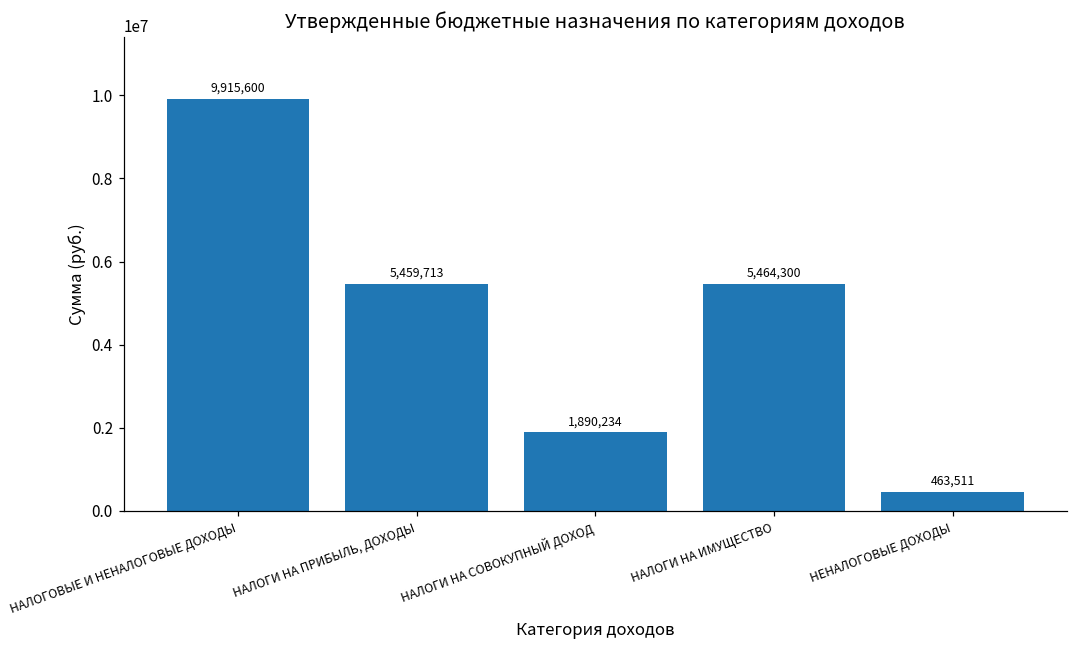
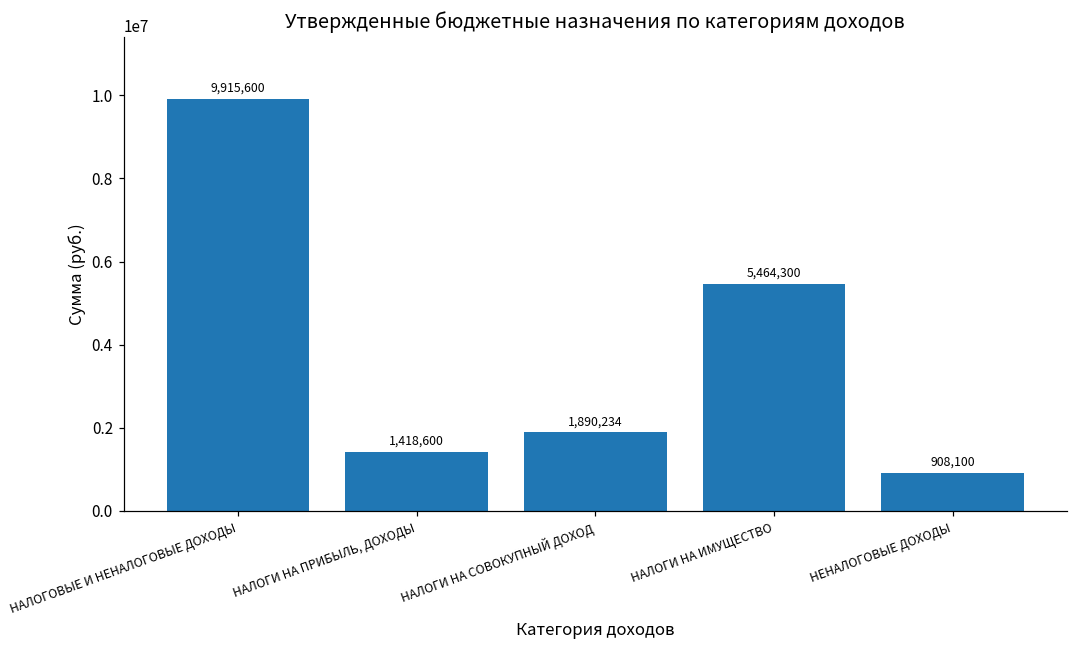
НАЛОГИ НА ПРИБЫЛЬ, ДОХОДЫ: 5,459,713 -> 1,418,600
НЕНАЛОГОВЫЕ ДОХОДЫ: 463,511 -> 908,100
